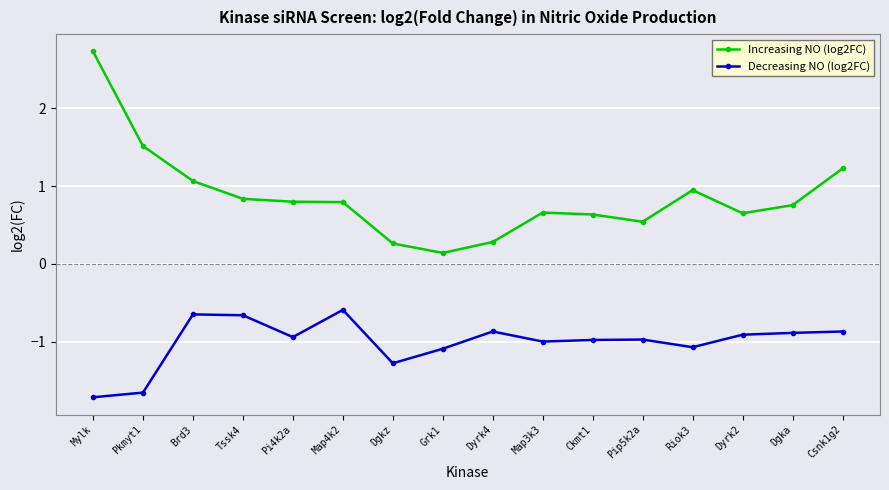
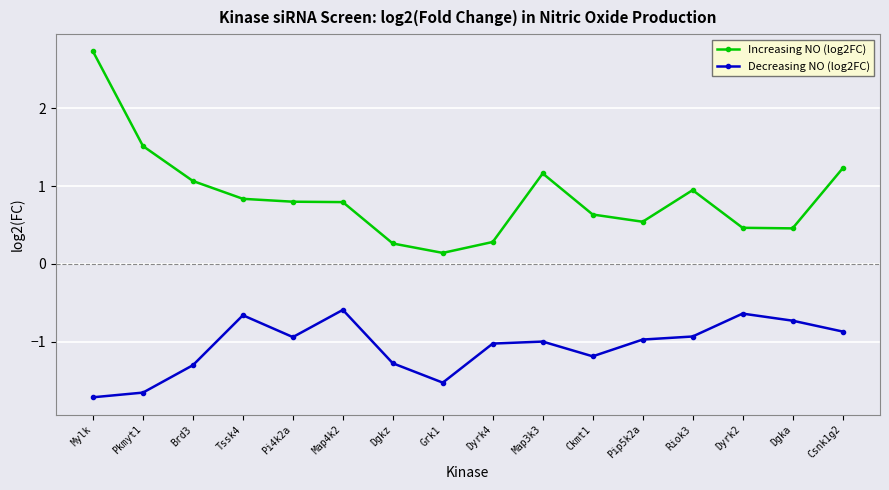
Decreasing NO (log2FC), Brd3: -0.7 -> -1.3
Decreasing NO (log2FC), Grk1: -1.1 -> -1.5
Decreasing NO (log2FC), Dyrk4: -0.9 -> -1.0
Increasing NO (log2FC), Map3k3: 0.7 -> 1.2
Decreasing NO (log2FC), Ckmt1: -1.0 -> -1.2
Decreasing NO (log2FC), Riok3: -1.1 -> -0.9
Increasing NO (log2FC), Dyrk2: 0.7 -> 0.5
Decreasing NO (log2FC), Dyrk2: -0.9 -> -0.6
Increasing NO (log2FC), Dgka: 0.8 -> 0.5
Decreasing NO (log2FC), Dgka: -0.9 -> -0.7
